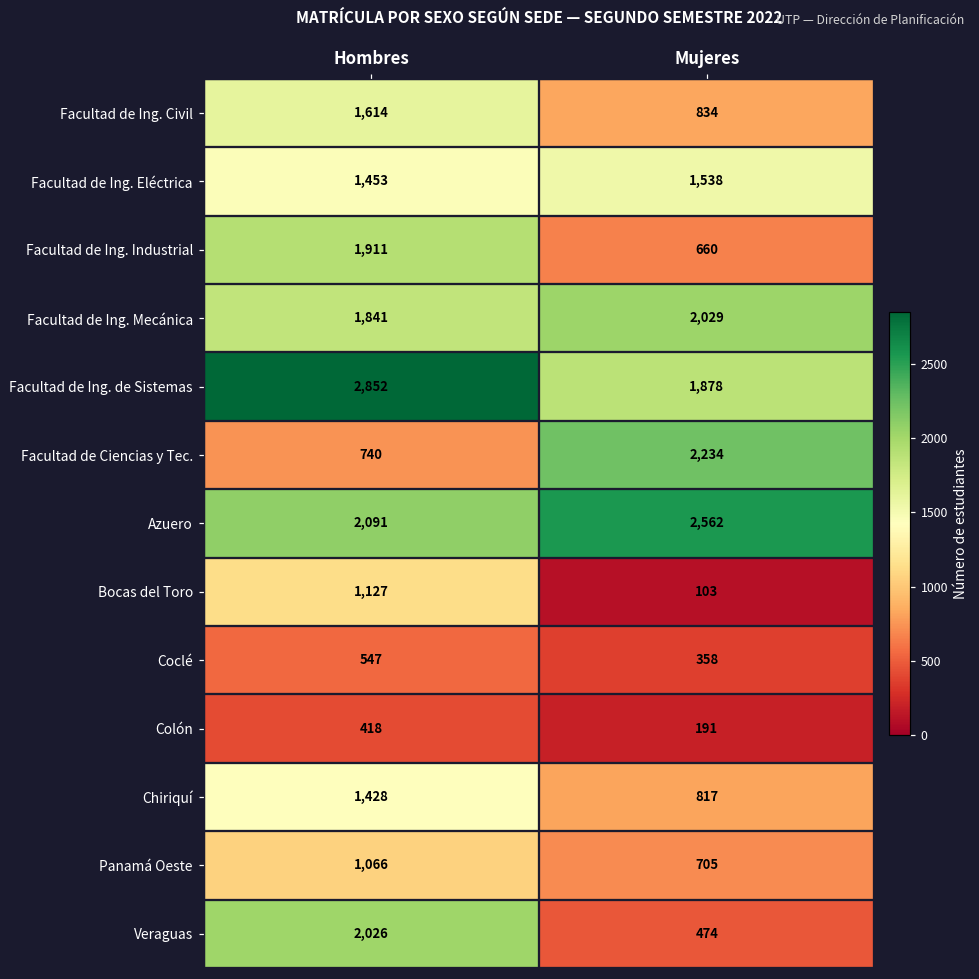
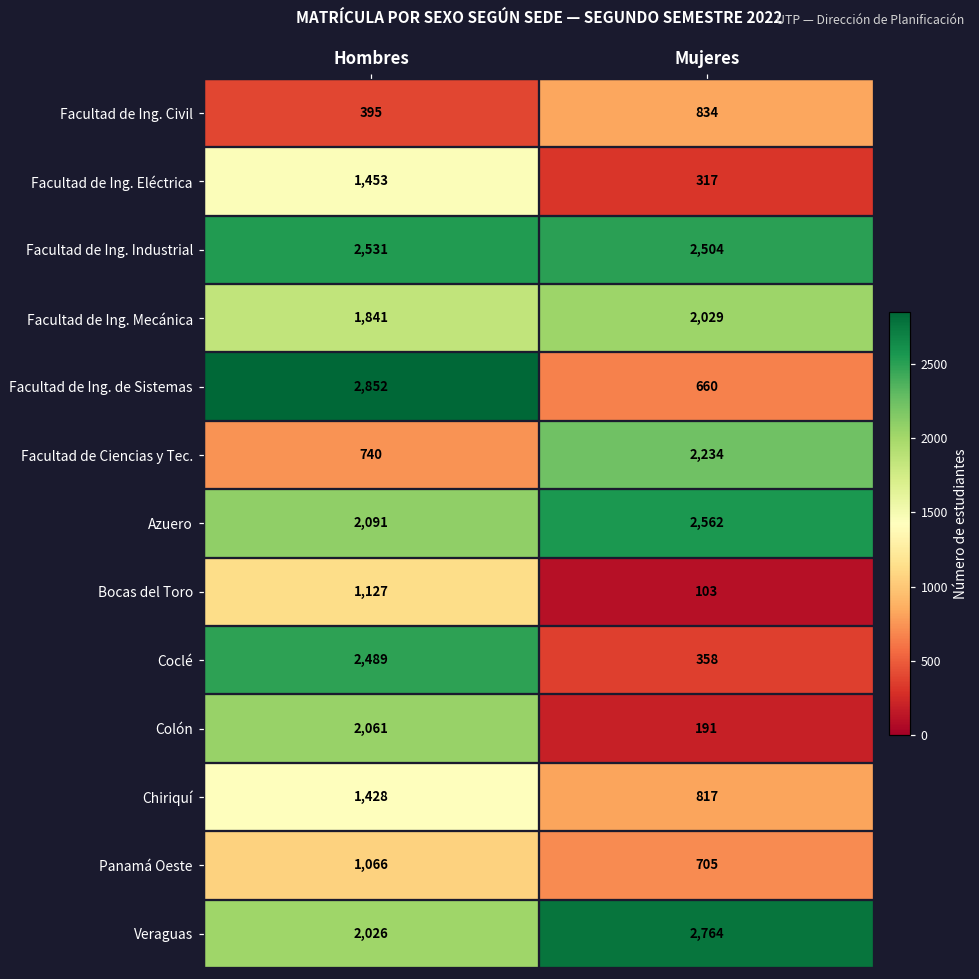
Facultad de Ing. Civil, Hombres: 1,614 -> 395
Facultad de Ing. Eléctrica, Mujeres: 1,538 -> 317
Facultad de Ing. Industrial, Hombres: 1,911 -> 2,531
Facultad de Ing. Industrial, Mujeres: 660 -> 2,504
Facultad de Ing. de Sistemas, Mujeres: 1,878 -> 660
Coclé, Hombres: 547 -> 2,489
Colón, Hombres: 418 -> 2,061
Veraguas, Mujeres: 474 -> 2,764
